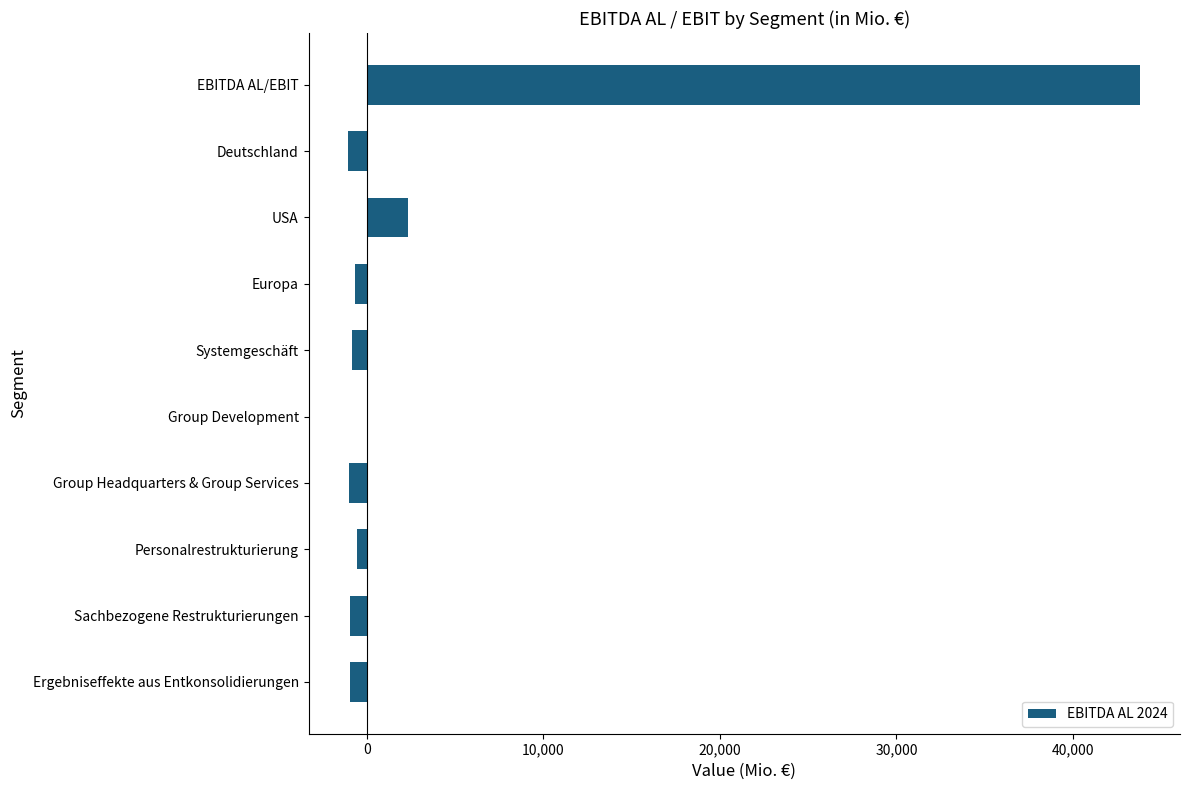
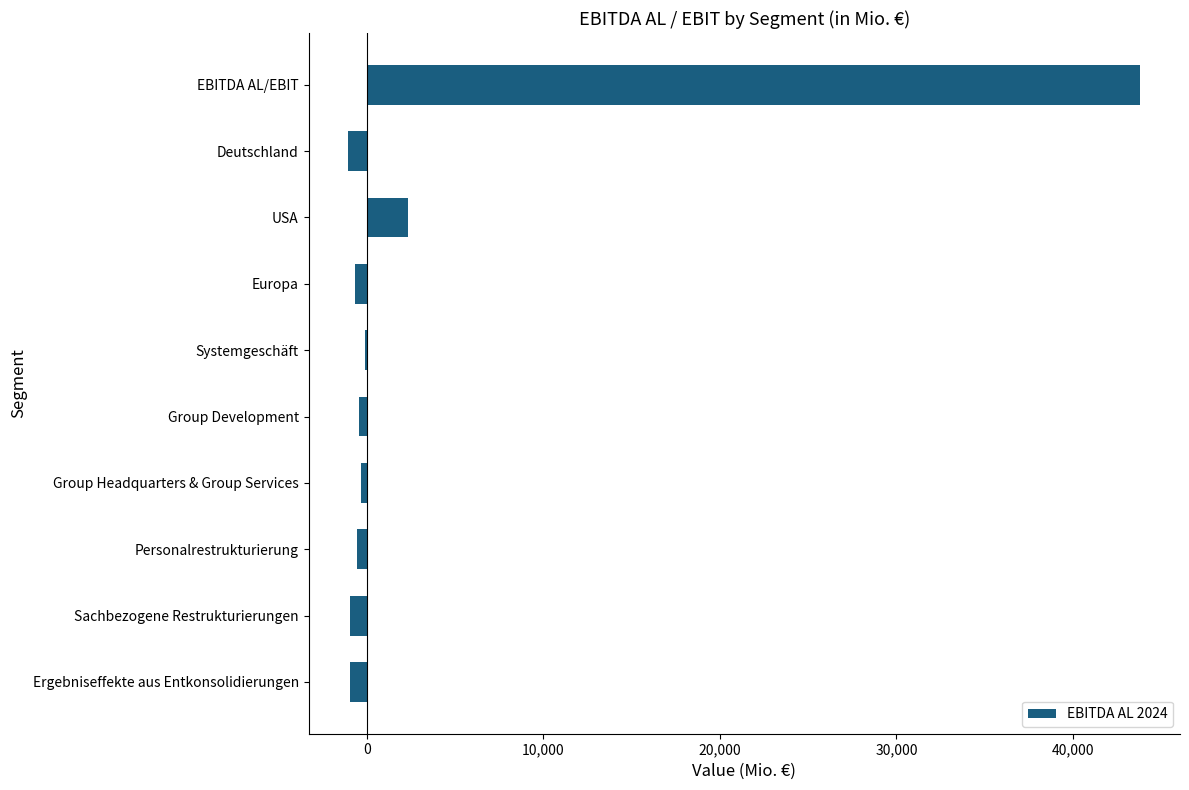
Systemgeschäft: -800 -> -100
Group Development: 0 -> -500
Group Headquarters & Group Services: -1,000 -> -300
